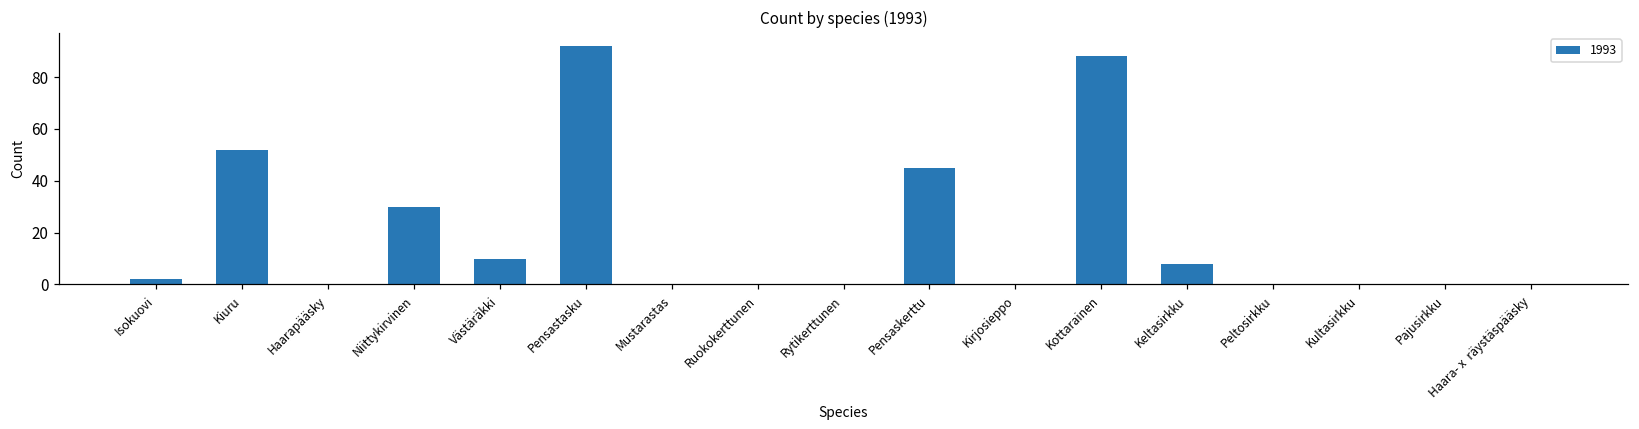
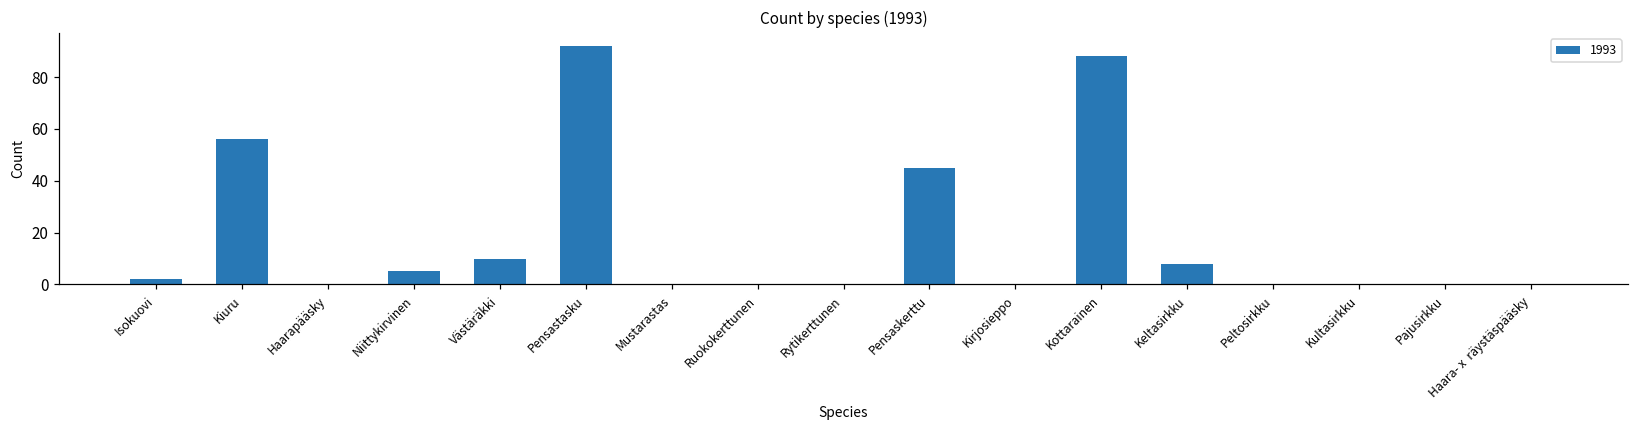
Kiuru: 52 -> 56
Niittykirvinen: 30 -> 5
